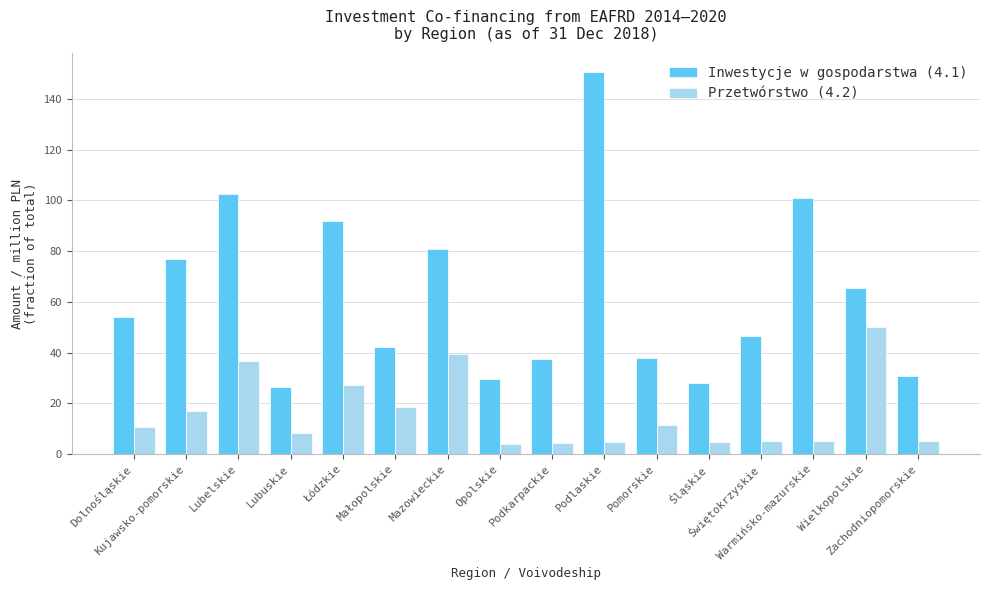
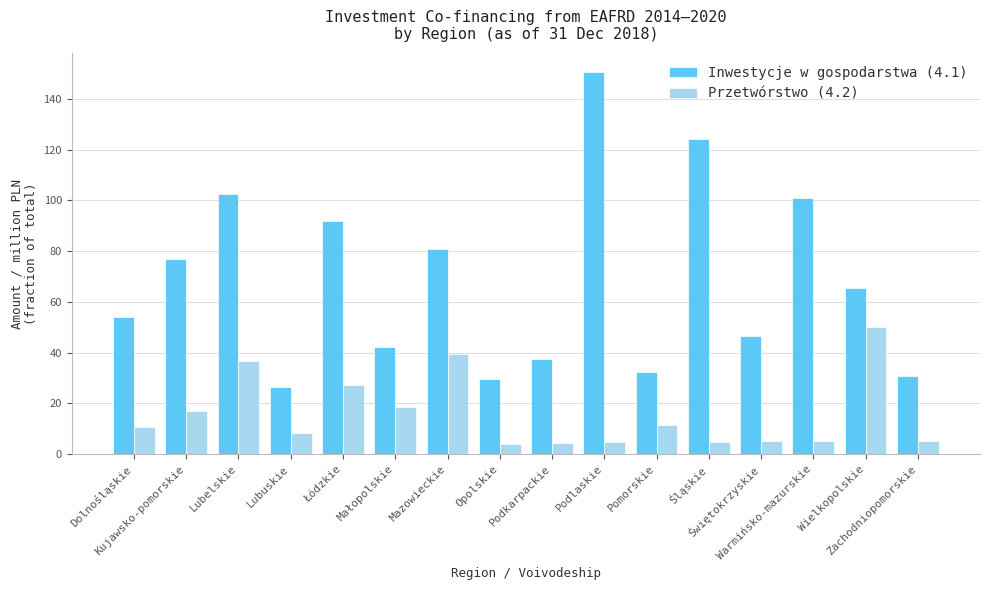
Inwestycje w gospodarstwa (4.1), Pomorskie: 38 -> 32
Inwestycje w gospodarstwa (4.1), Śląskie: 28 -> 124
